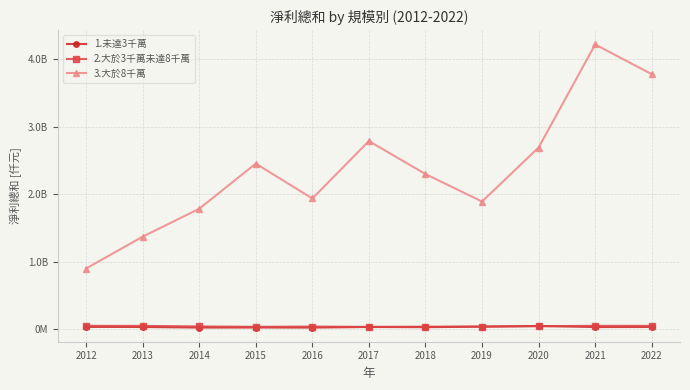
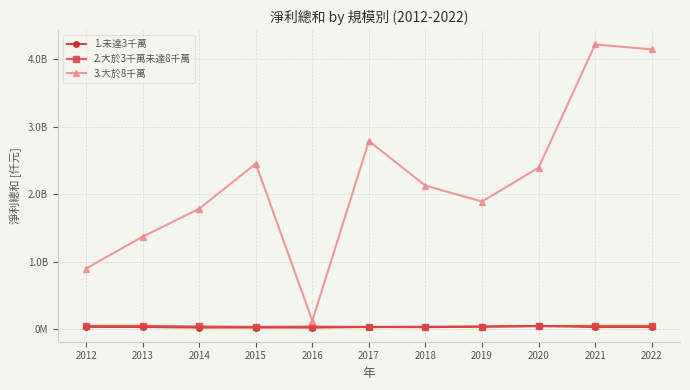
3.大於8千萬, 2016: 1900000000 -> 100000000
3.大於8千萬, 2018: 2300000000 -> 2100000000
3.大於8千萬, 2020: 2700000000 -> 2400000000
3.大於8千萬, 2022: 3800000000 -> 4100000000
